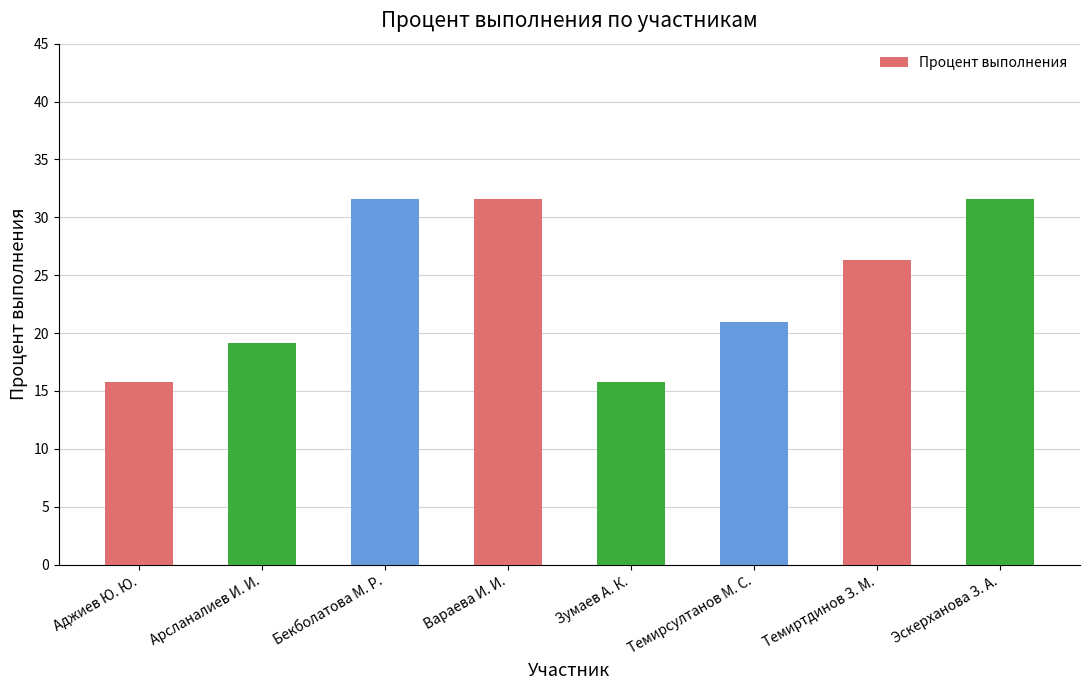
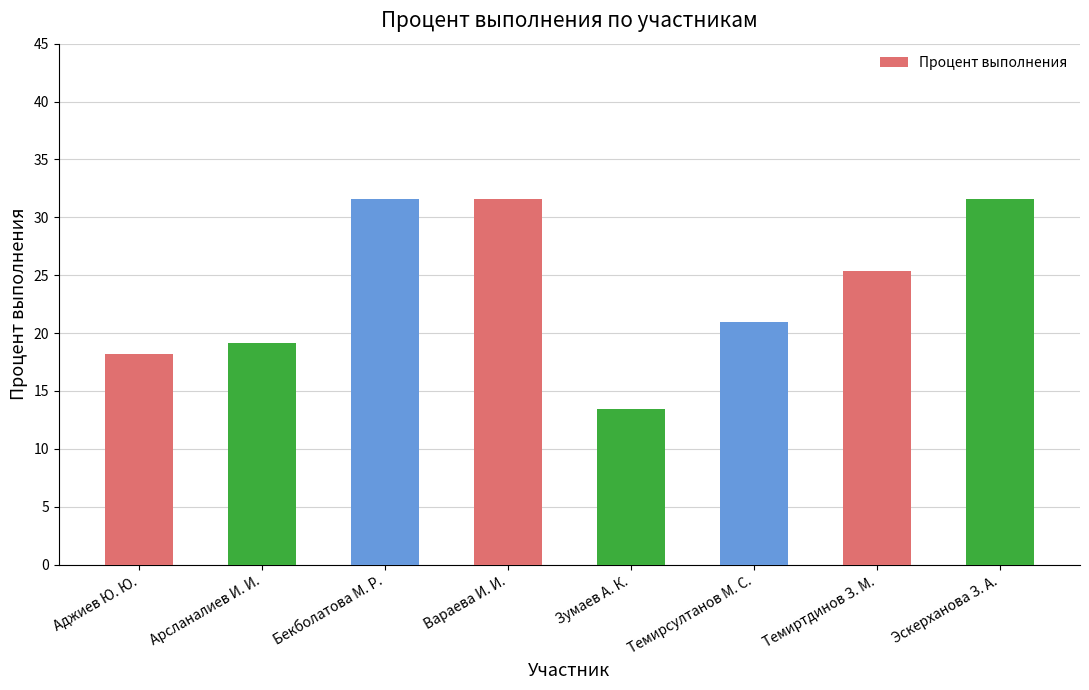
Аджиев Ю. Ю.: 15.8 -> 18.2
Зумаев А. К.: 15.8 -> 13.5
Темиртдинов З. М.: 26.3 -> 25.4
